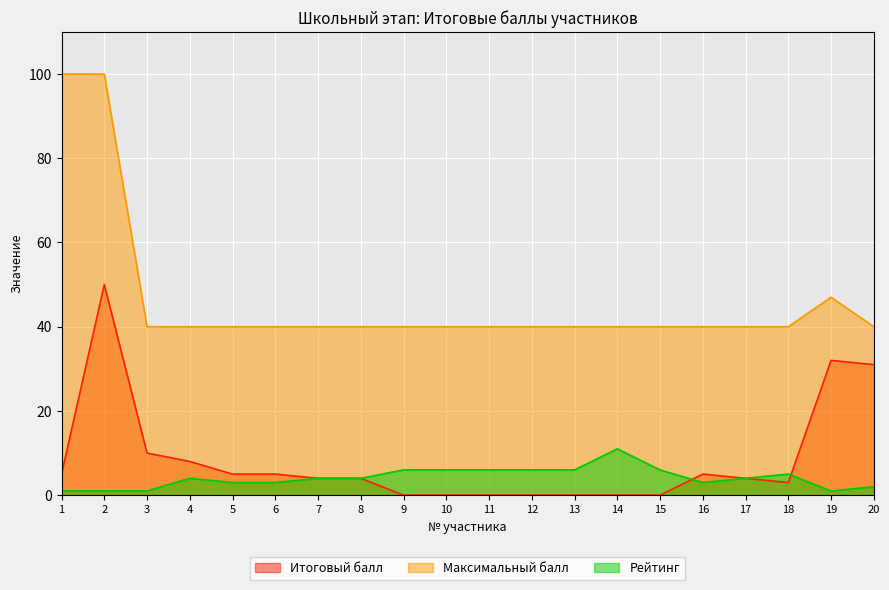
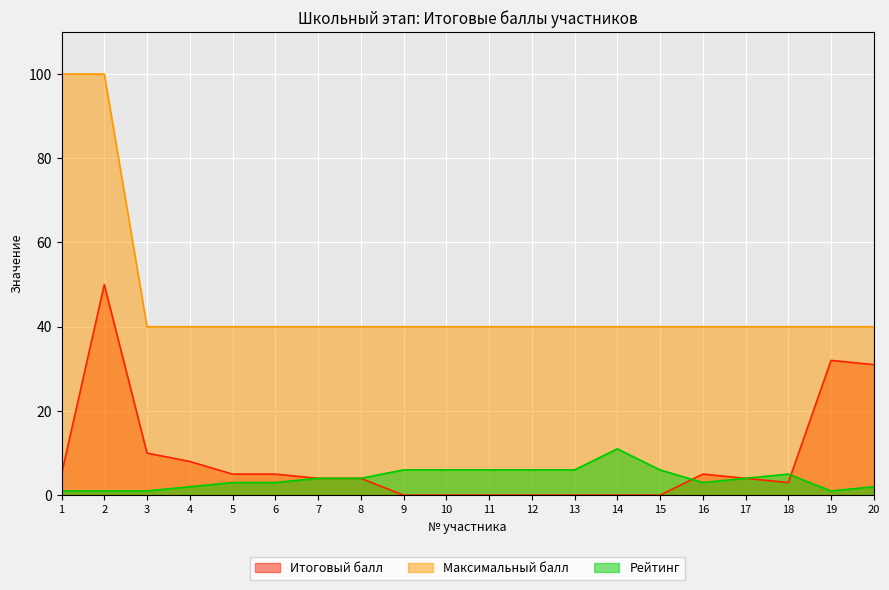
Рейтинг, 4: 4 -> 2
Максимальный балл, 19: 47 -> 40
